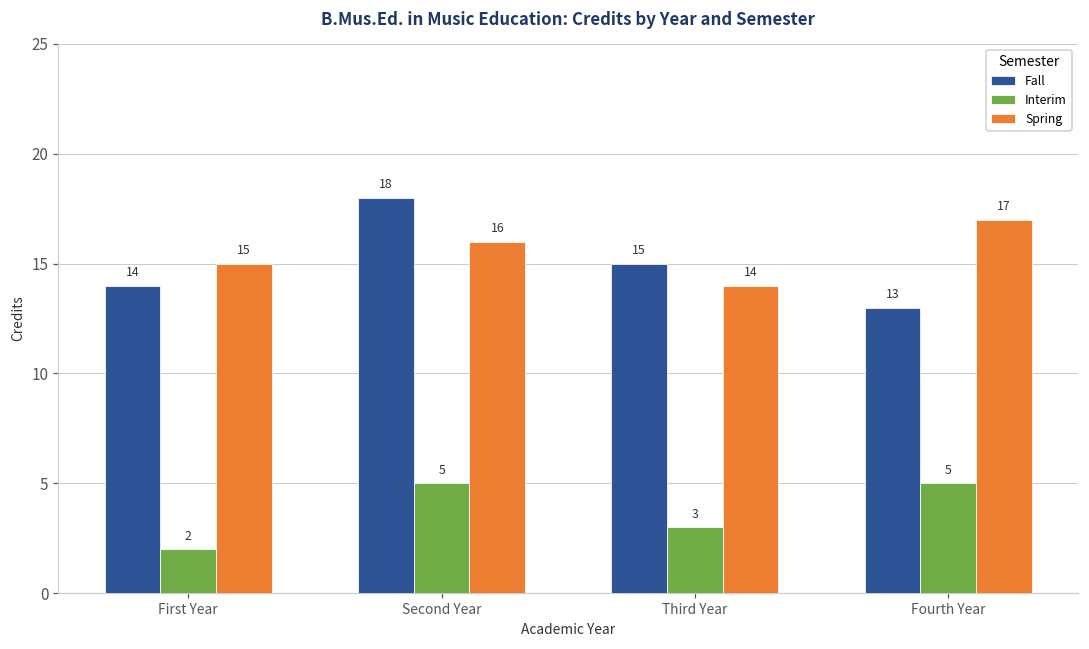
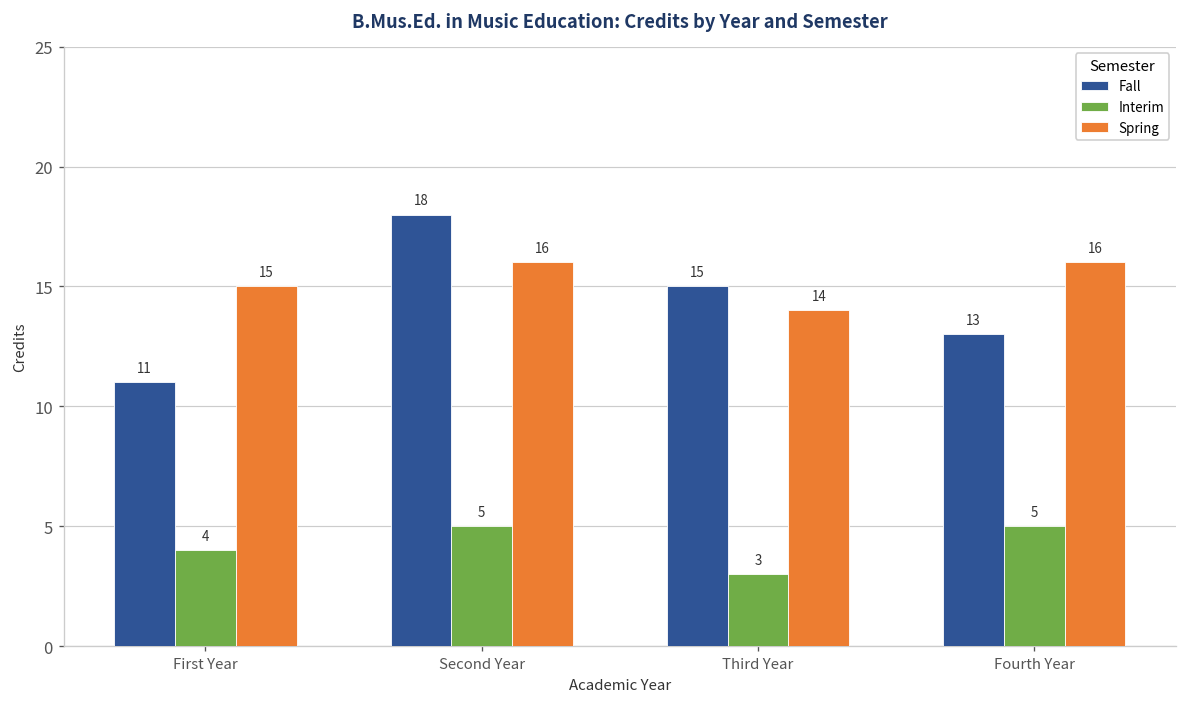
Fall, First Year: 14 -> 11
Interim, First Year: 2 -> 4
Spring, Fourth Year: 17 -> 16
